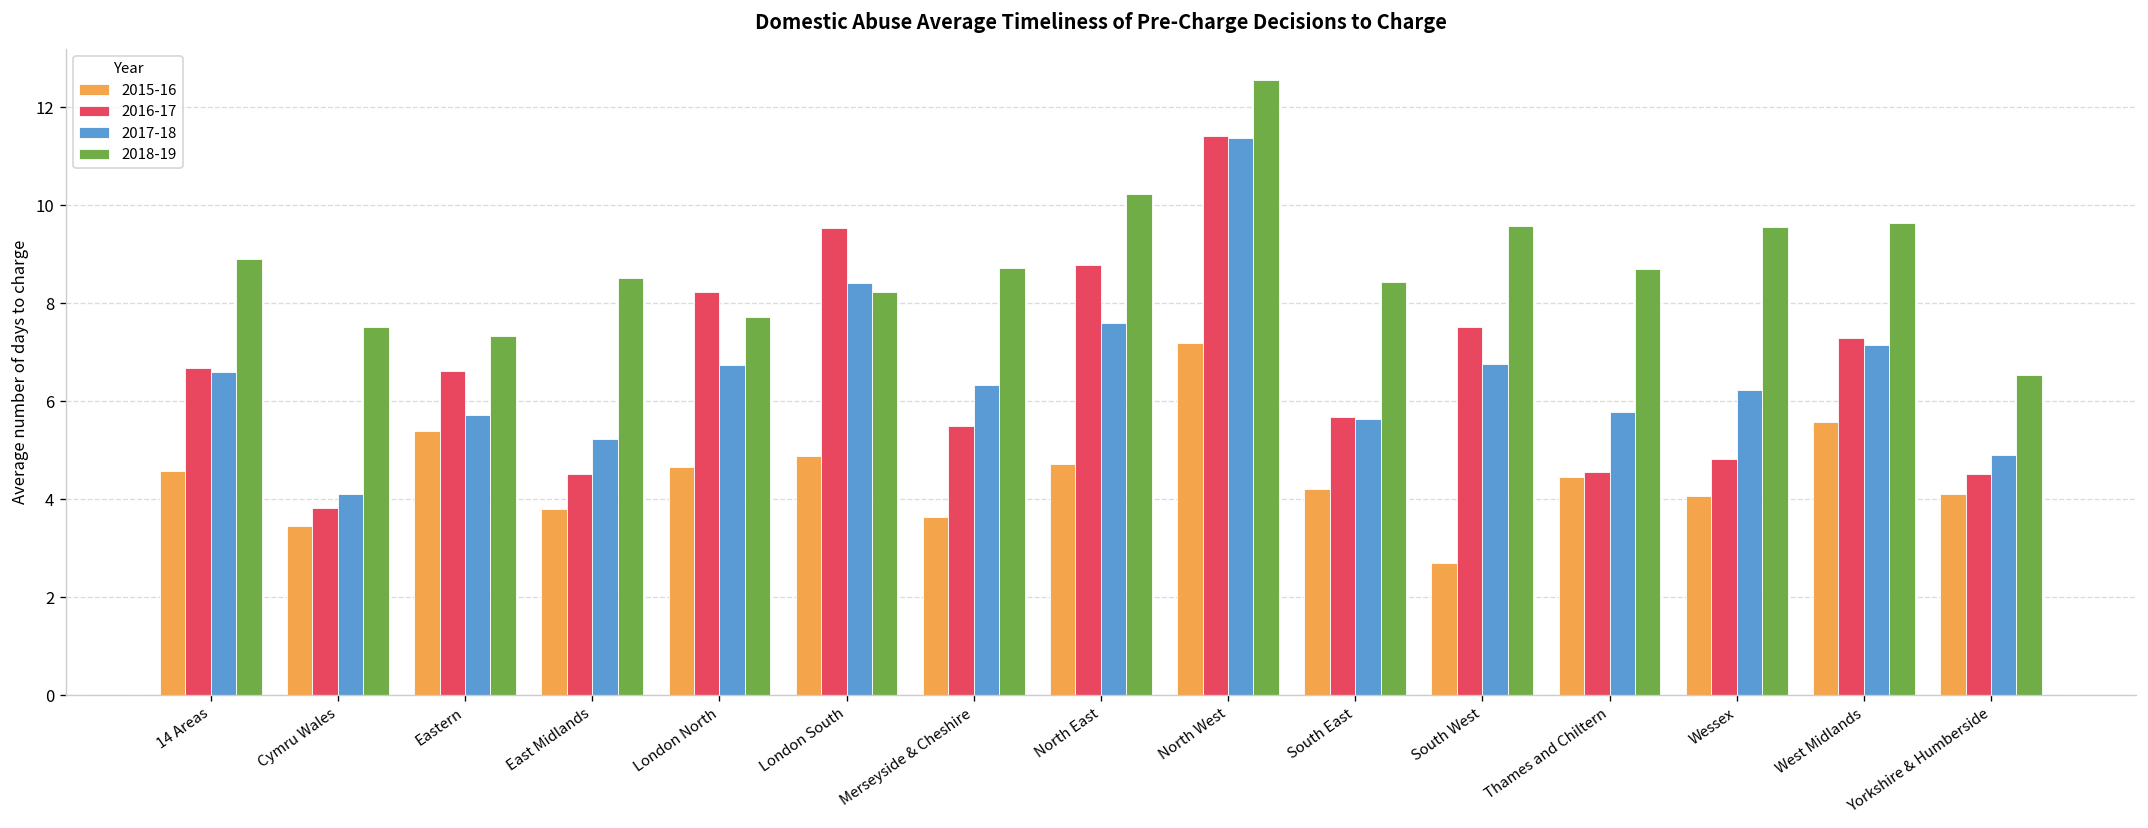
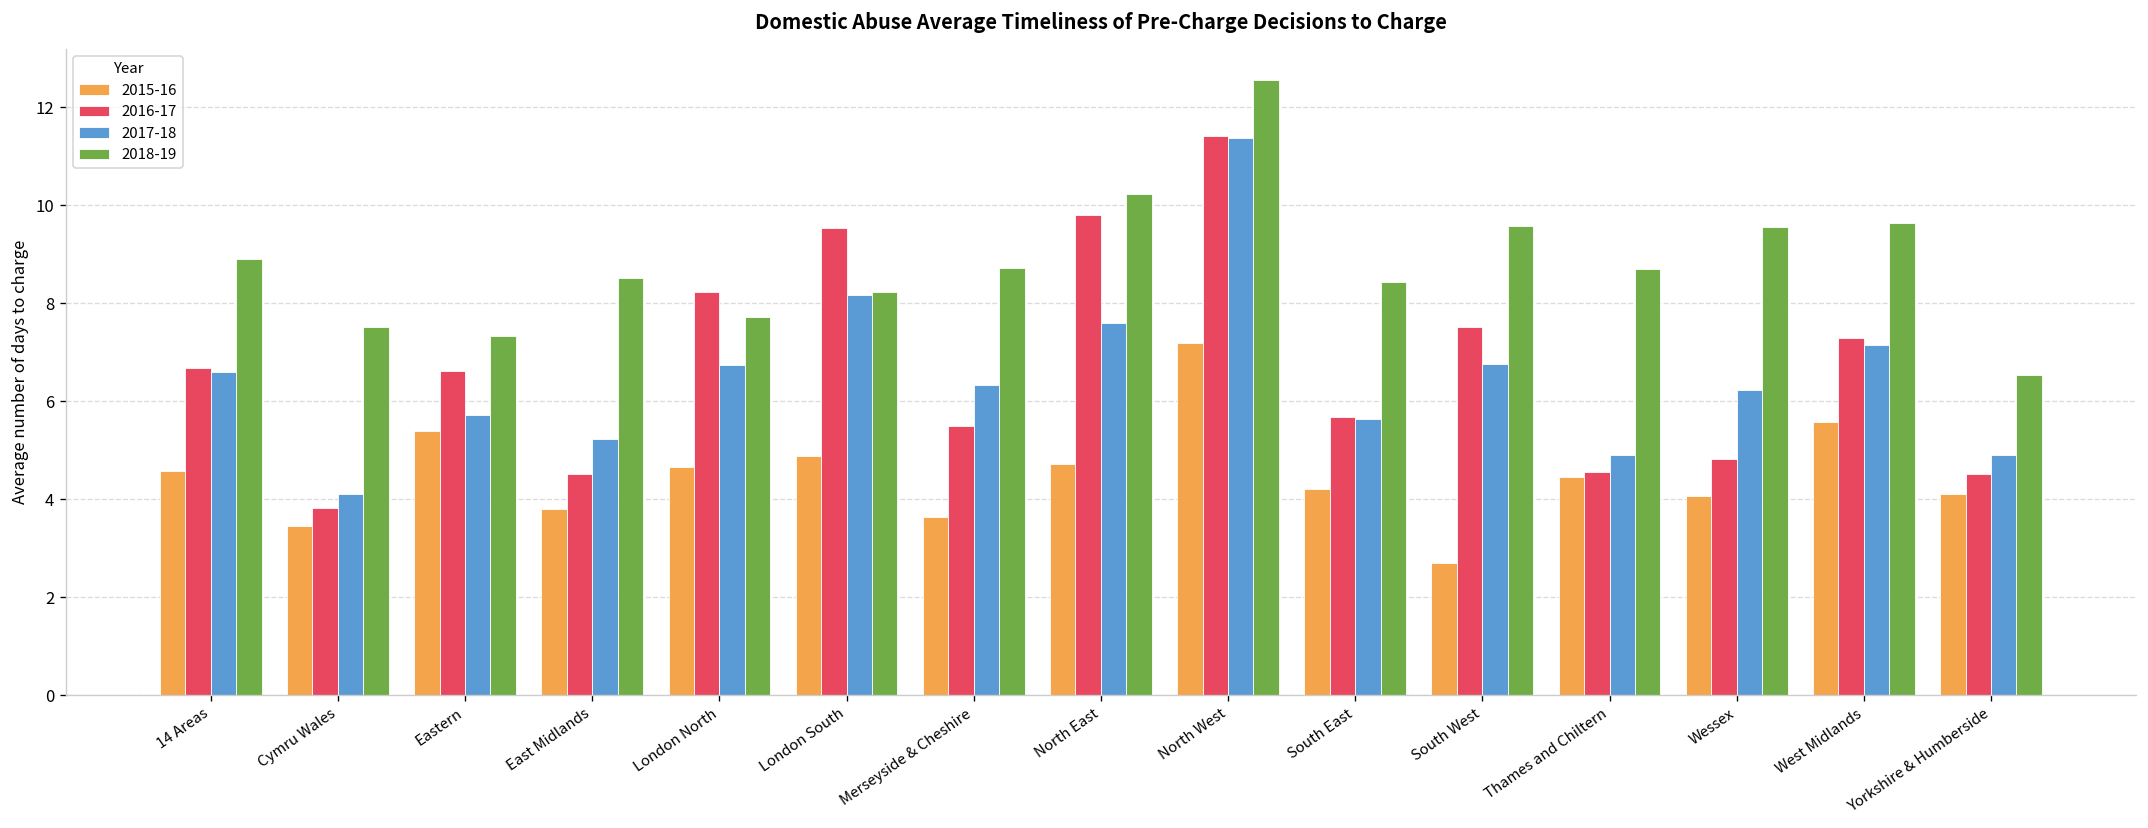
2017-18, London South: 8.4 -> 8.2
2016-17, North East: 8.8 -> 9.8
2017-18, Thames and Chiltern: 5.8 -> 4.9
